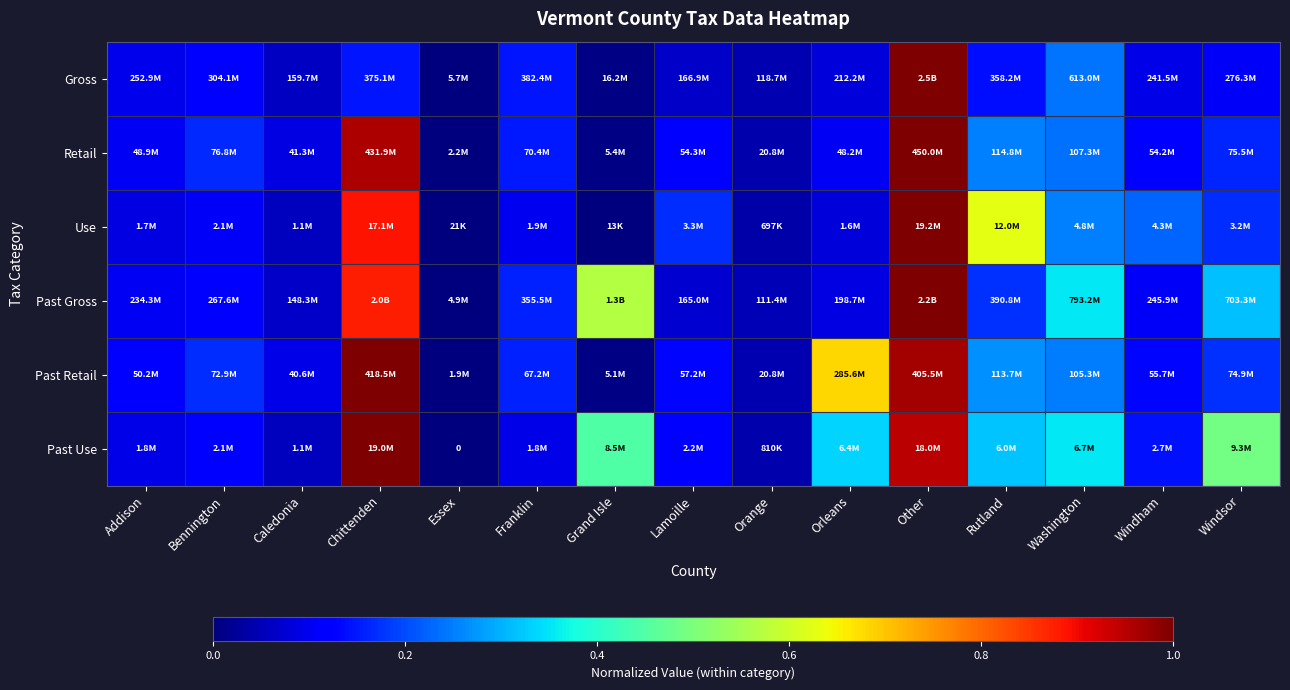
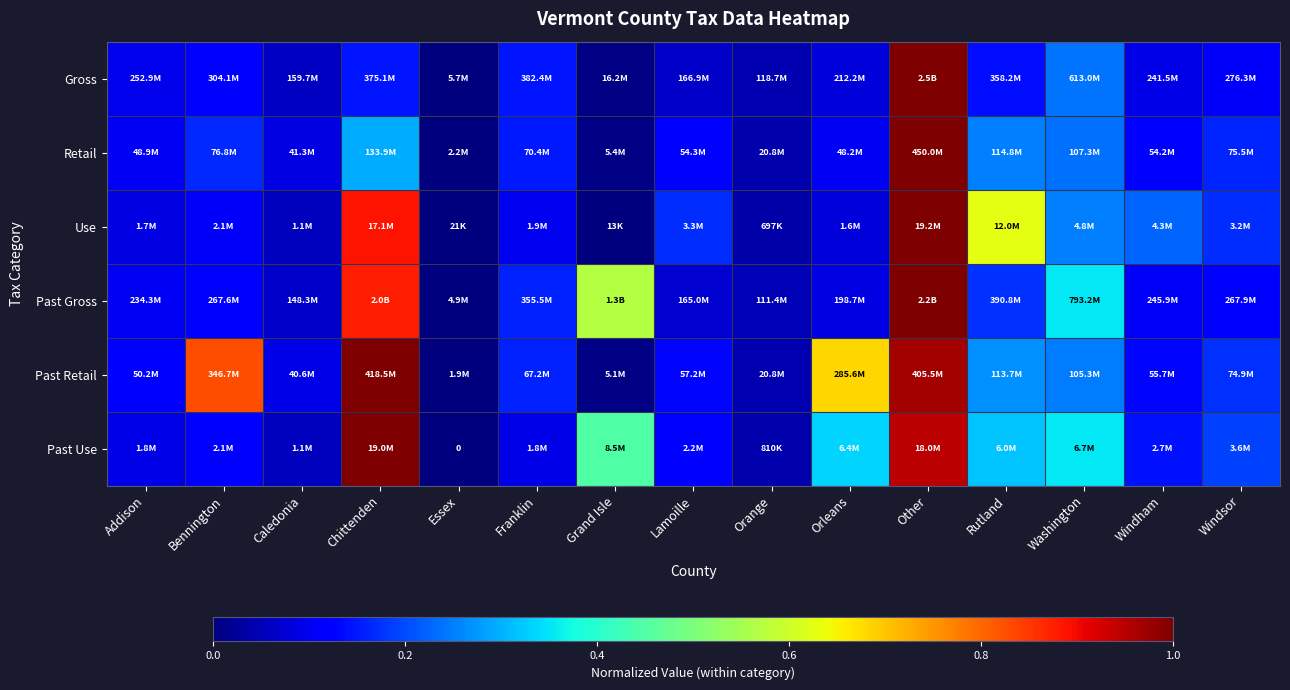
Retail, Chittenden: 431.9M -> 133.9M
Past Gross, Windsor: 703.3M -> 267.9M
Past Retail, Bennington: 72.9M -> 346.7M
Past Use, Windsor: 9.3M -> 3.6M
